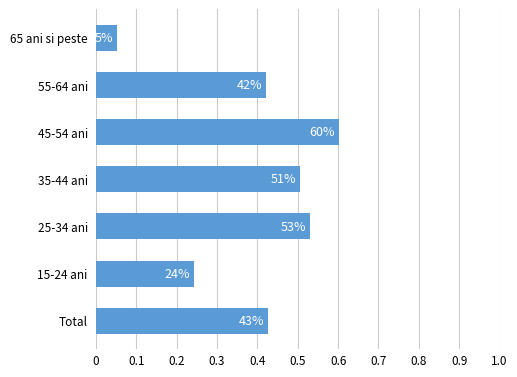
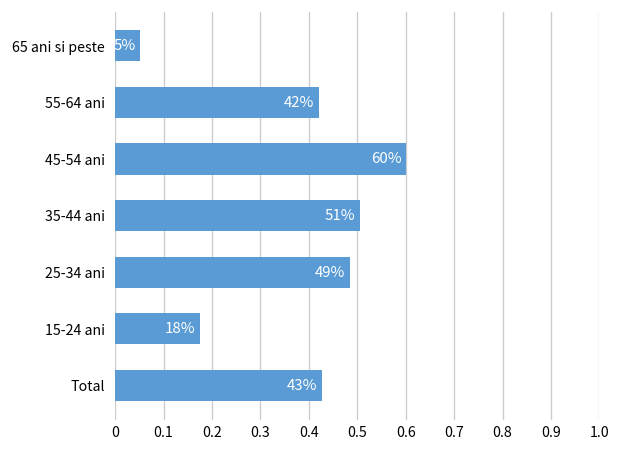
25-34 ani: 53% -> 49%
15-24 ani: 24% -> 18%
